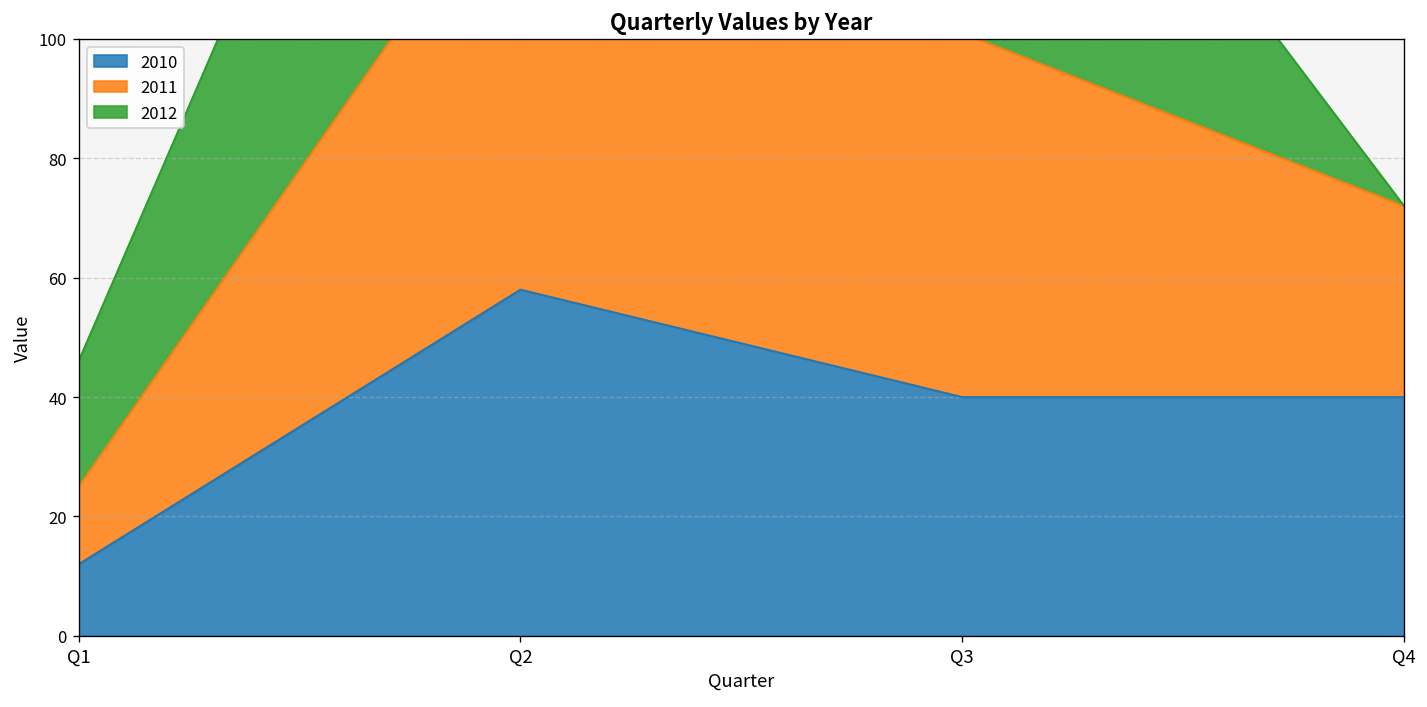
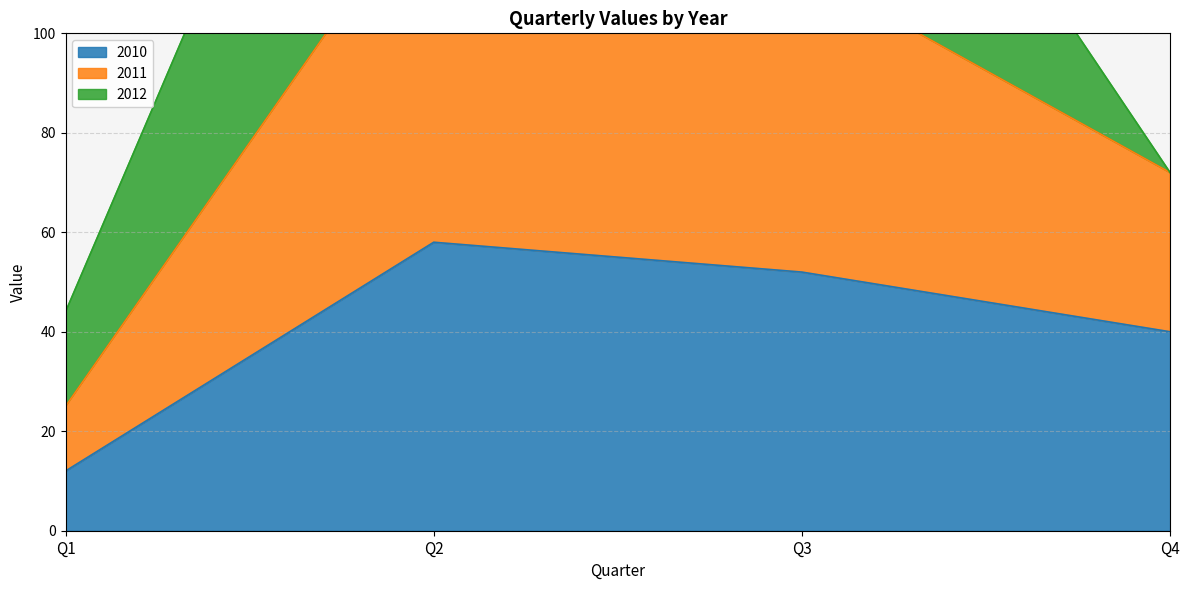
2012, Q1: 21 -> 19
2010, Q3: 40 -> 52
